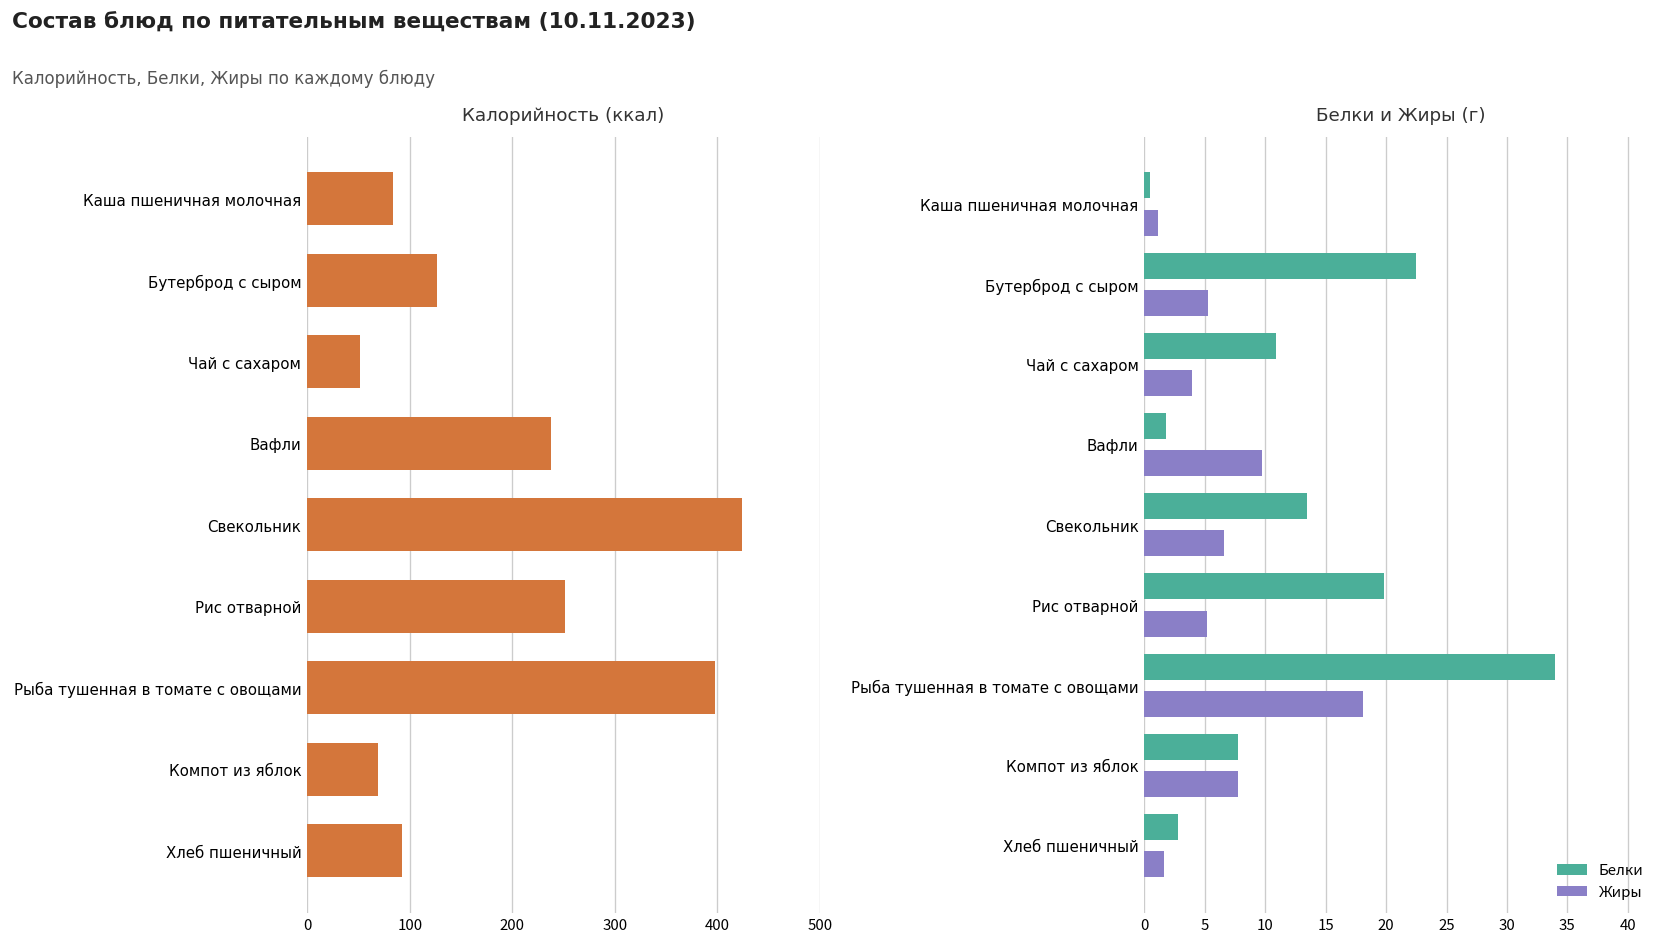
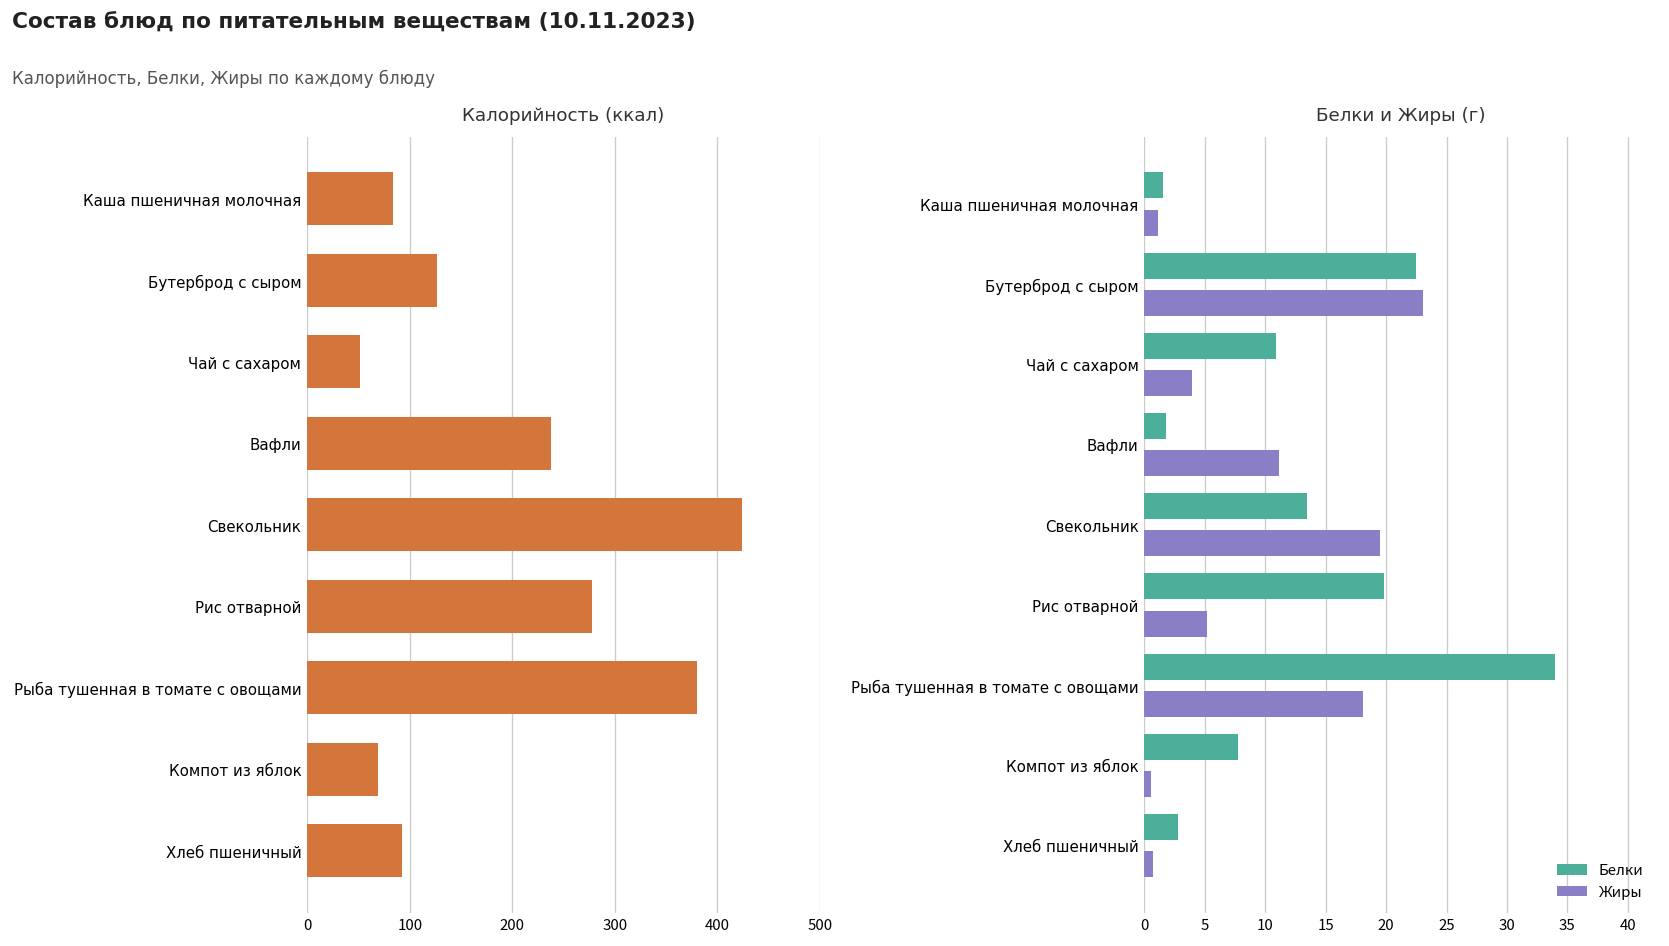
Калорийность (ккал), Рис отварной: 250 -> 280
Калорийность (ккал), Рыба тушенная в томате с овощами: 400 -> 380
Белки и Жиры (г), Белки, Каша пшеничная молочная: 0.4 -> 1.6
Белки и Жиры (г), Жиры, Бутерброд с сыром: 5.3 -> 23.1
Белки и Жиры (г), Жиры, Вафли: 9.7 -> 11.2
Белки и Жиры (г), Жиры, Свекольник: 6.6 -> 19.5
Белки и Жиры (г), Жиры, Компот из яблок: 7.8 -> 0.6
Белки и Жиры (г), Жиры, Хлеб пшеничный: 1.6 -> 0.7
